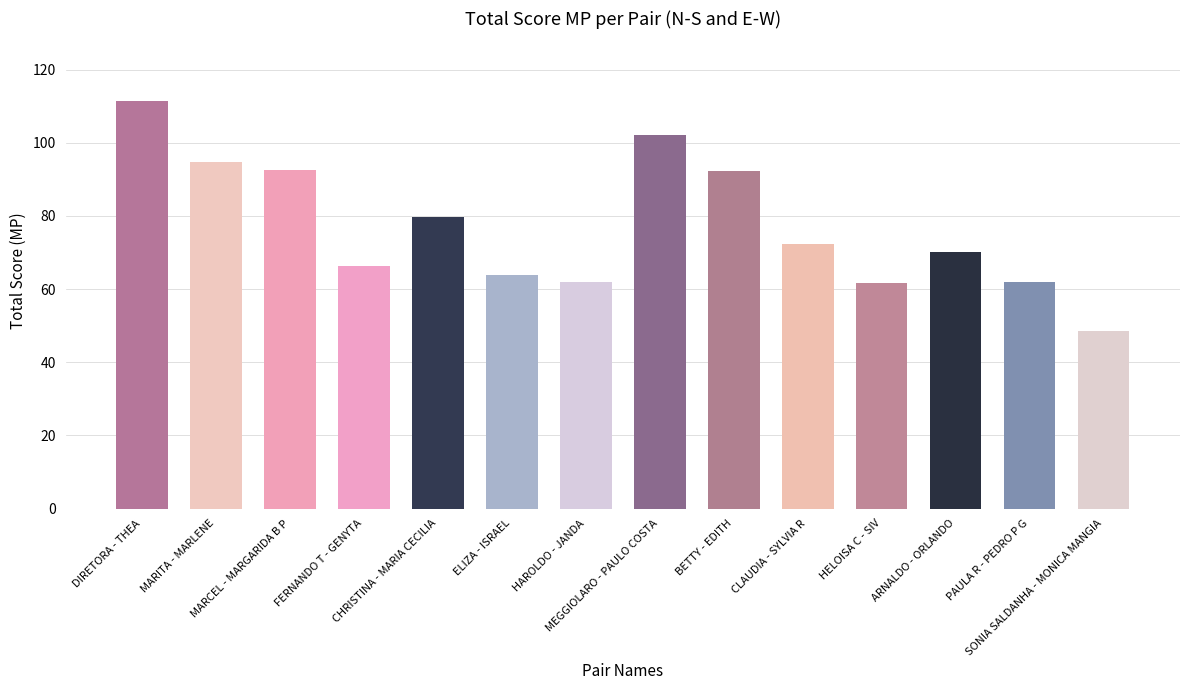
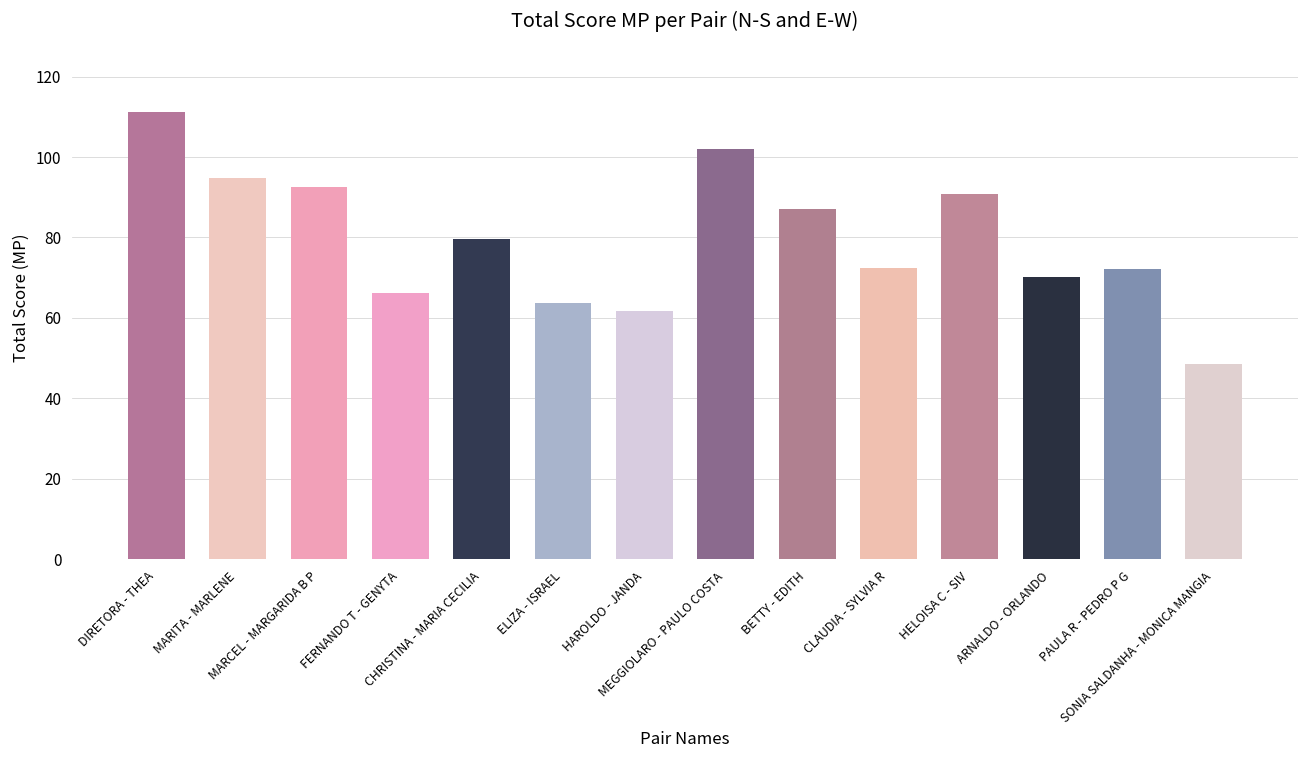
BETTY - EDITH: 92 -> 87
HELOISA C - SIV: 62 -> 91
PAULA R - PEDRO P G: 62 -> 72
